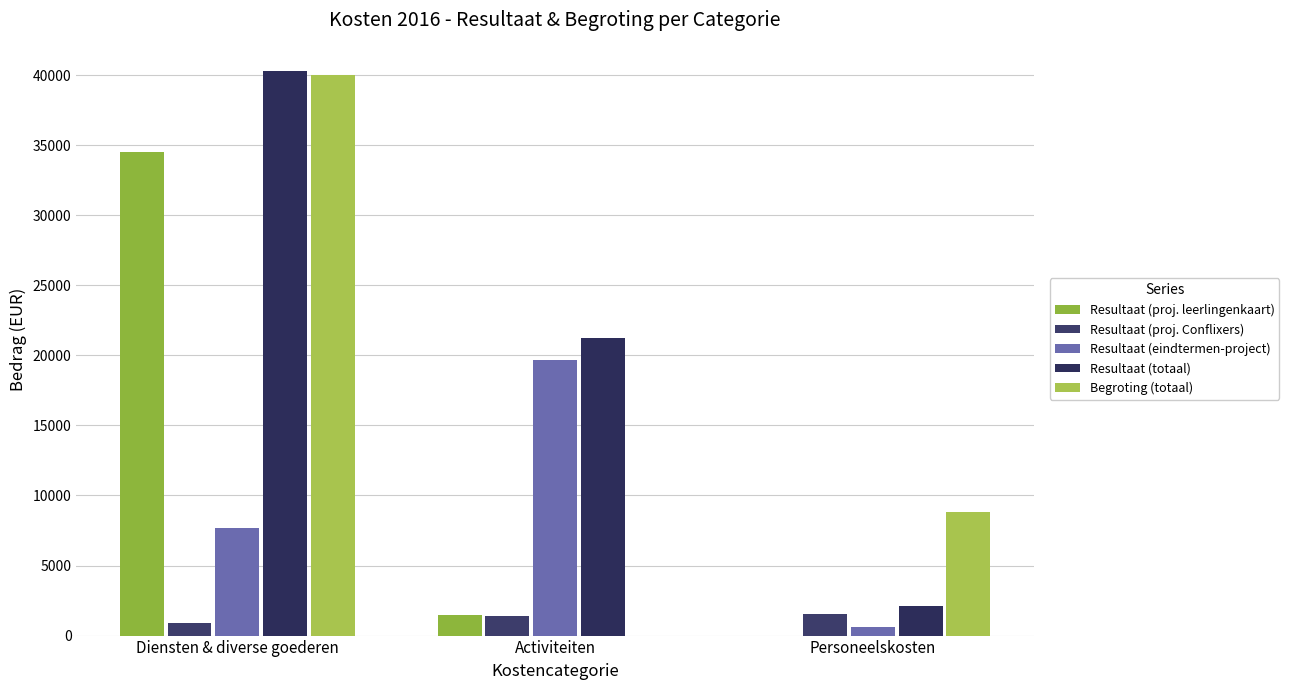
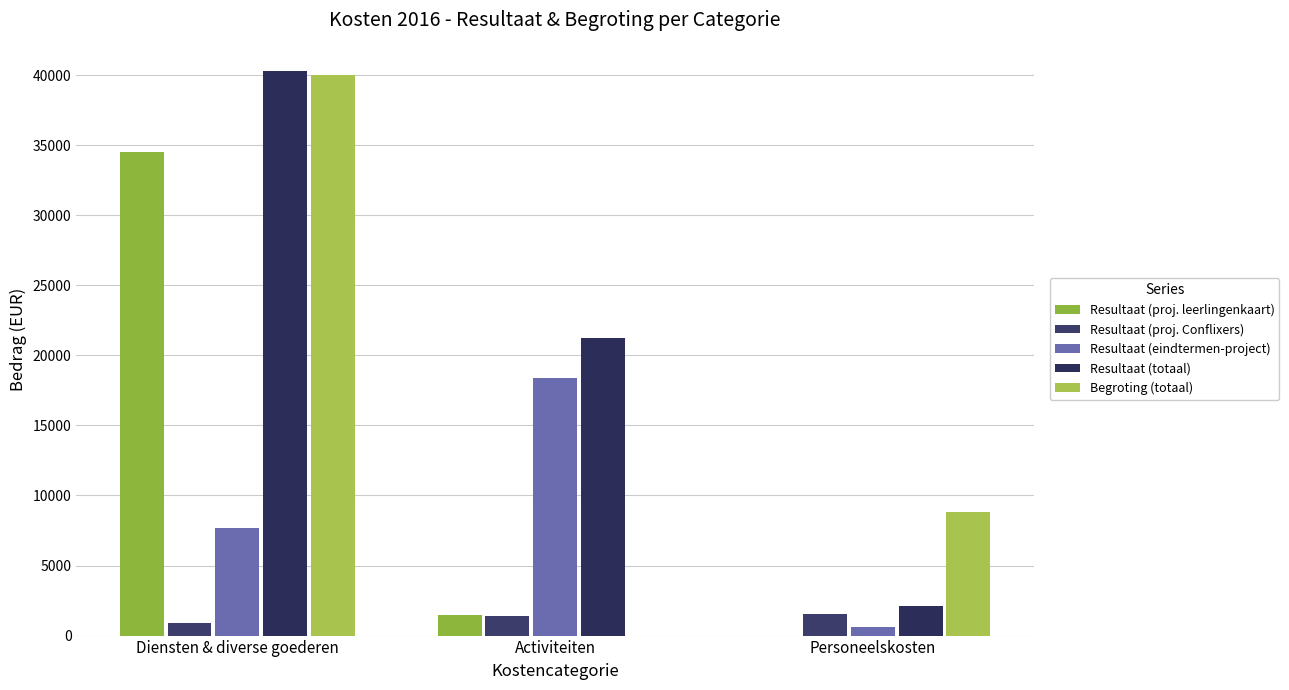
Resultaat (eindtermen-project), Activiteiten: 19700 -> 18400
